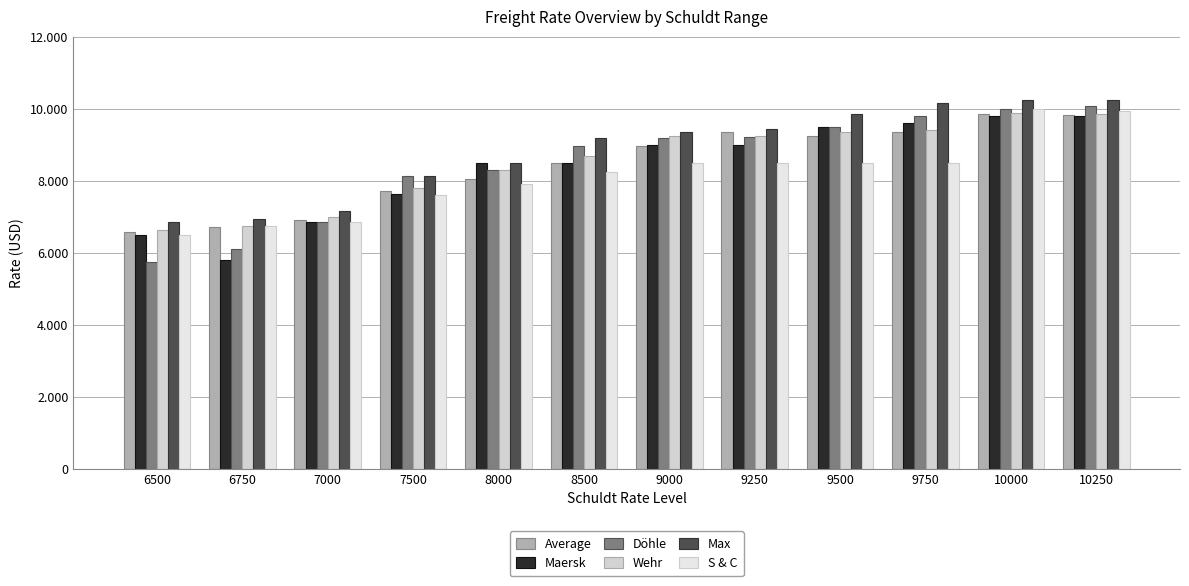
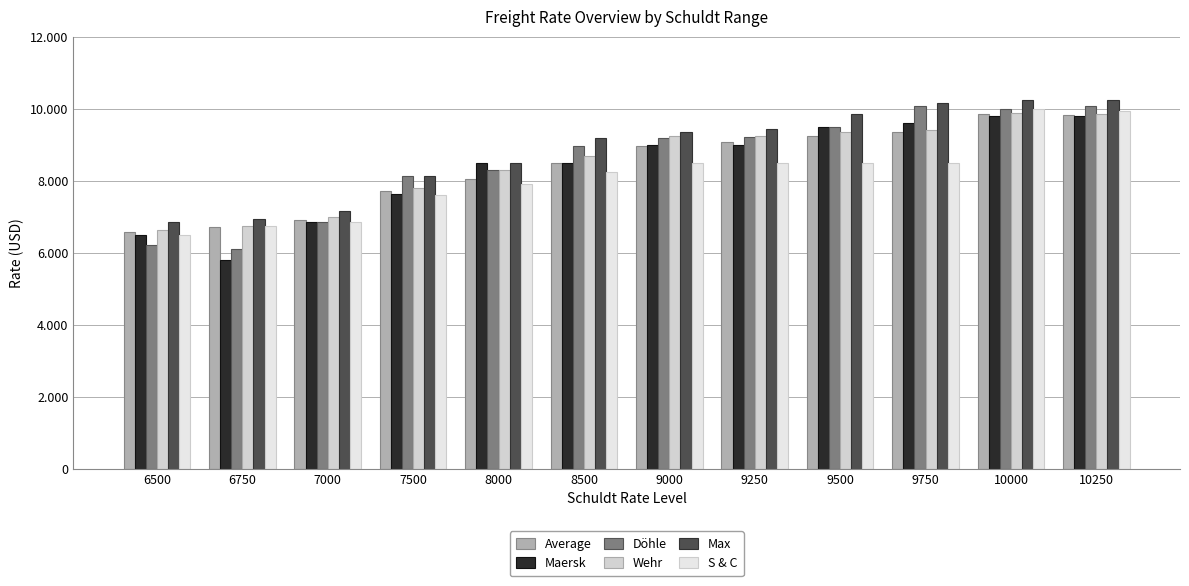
Döhle, 6500: 5.7 -> 6.2
Average, 9250: 9.4 -> 9.1
Döhle, 9750: 9.8 -> 10.1
